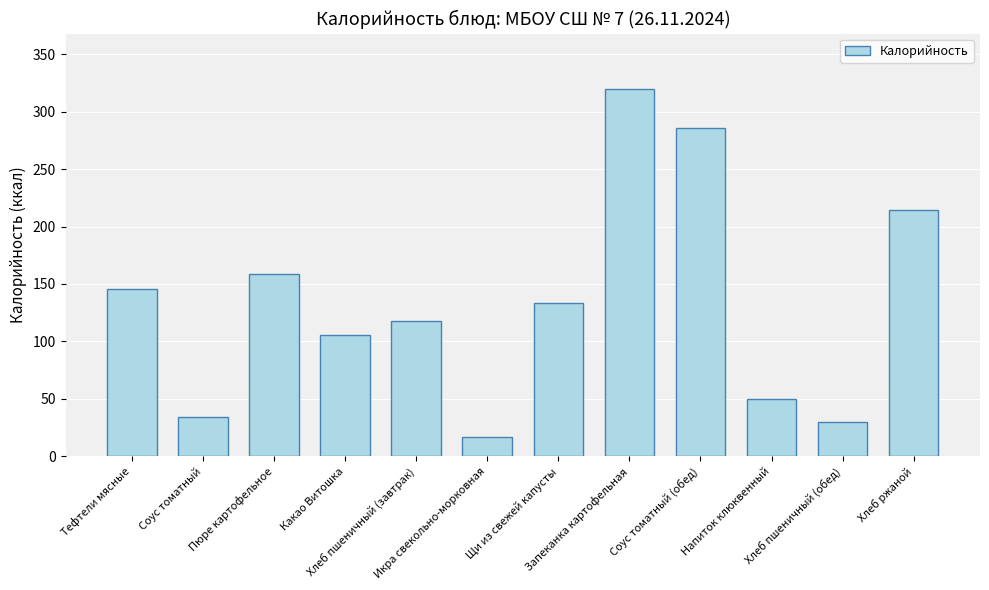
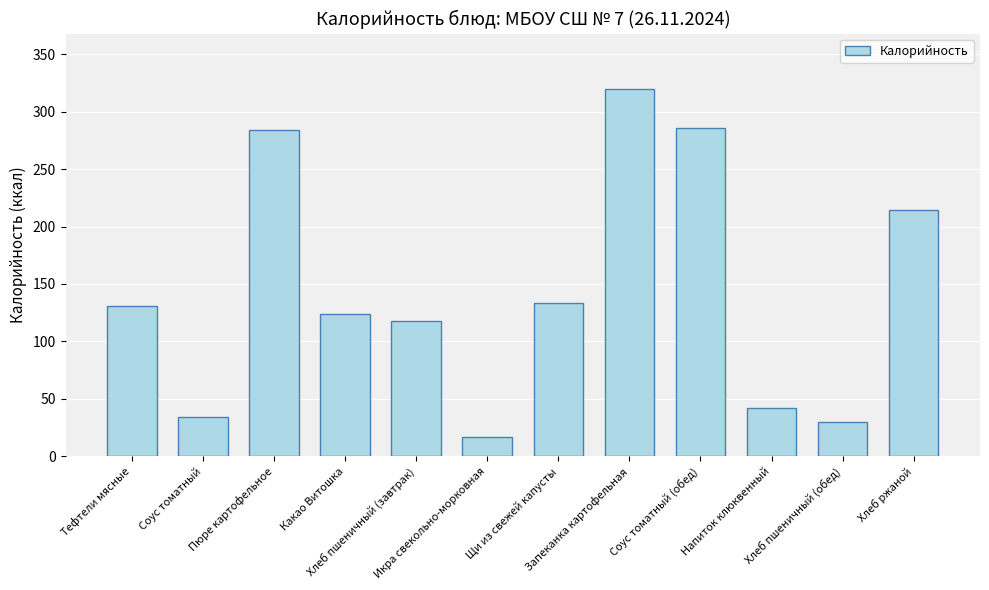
Тефтели мясные: 146 -> 131
Пюре картофельное: 159 -> 284
Какао Витошка: 106 -> 124
Напиток клюквенный: 50 -> 42
